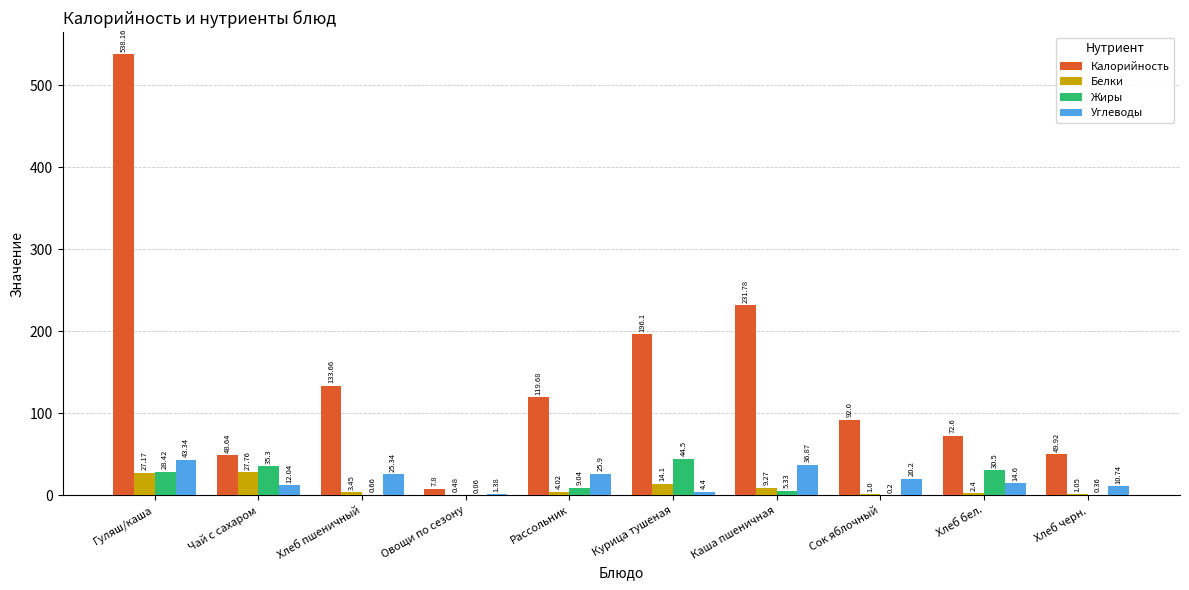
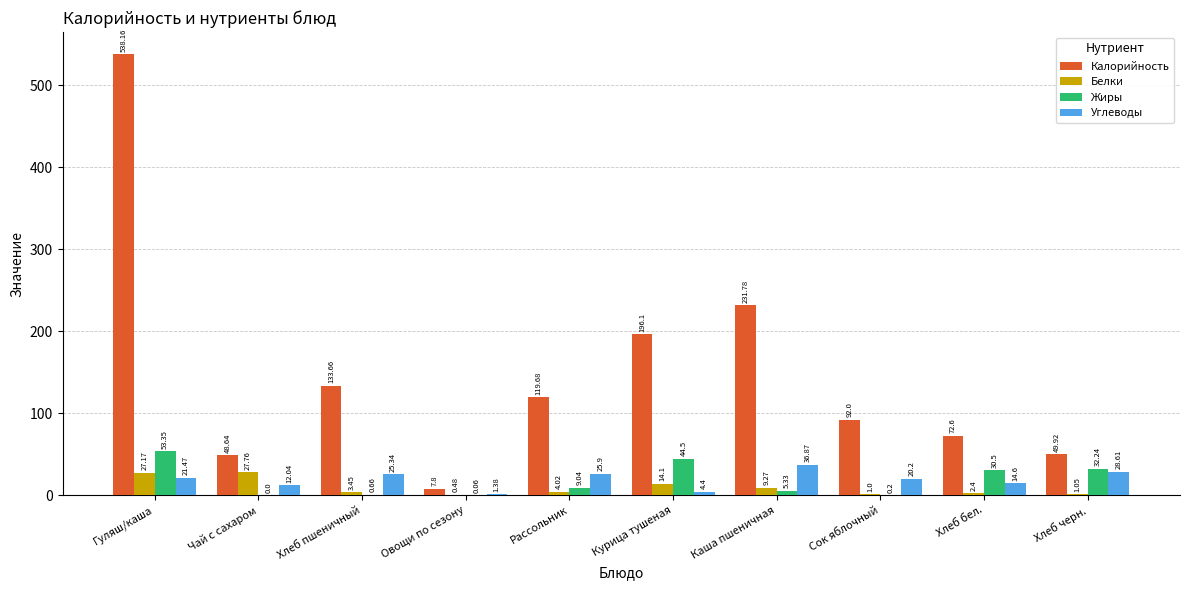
Жиры, Гуляш/каша: 28.42 -> 53.35
Углеводы, Гуляш/каша: 43.34 -> 21.47
Жиры, Чай с сахаром: 35.3 -> 0.0
Жиры, Хлеб черн.: 0.36 -> 32.24
Углеводы, Хлеб черн.: 10.74 -> 28.61
